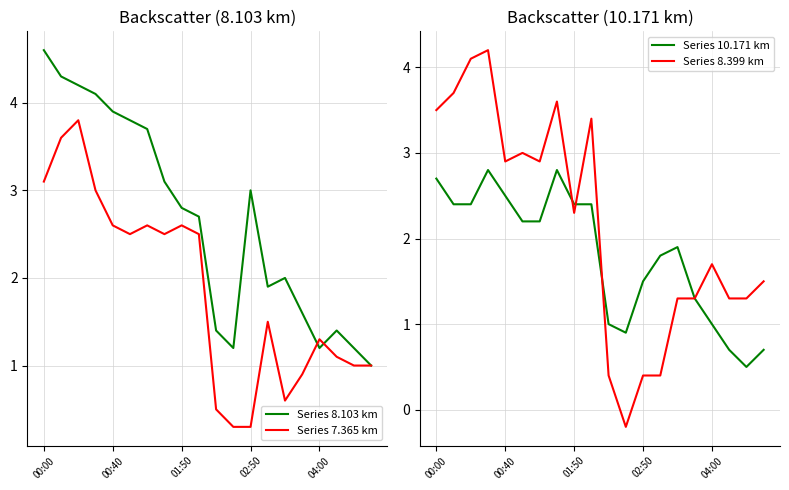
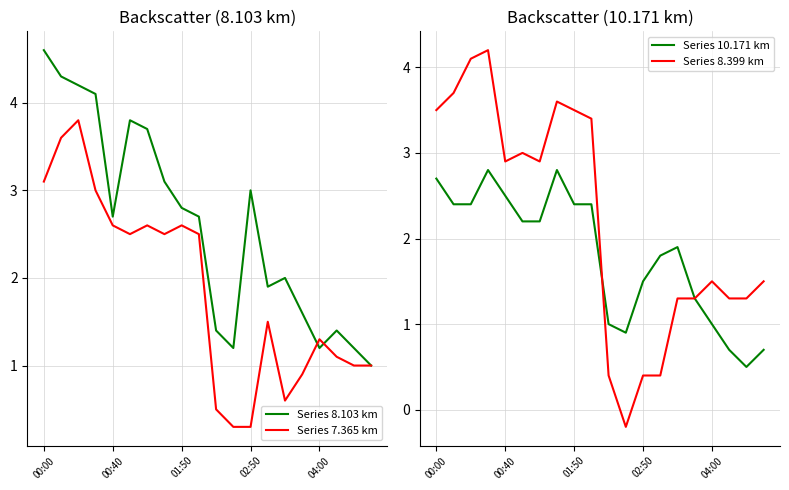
Backscatter (8.103 km), Series 8.103 km, 00:40: 3.9 -> 2.7
Backscatter (10.171 km), Series 8.399 km, 01:50: 2.3 -> 3.5
Backscatter (10.171 km), Series 8.399 km, 04:00: 1.7 -> 1.5
